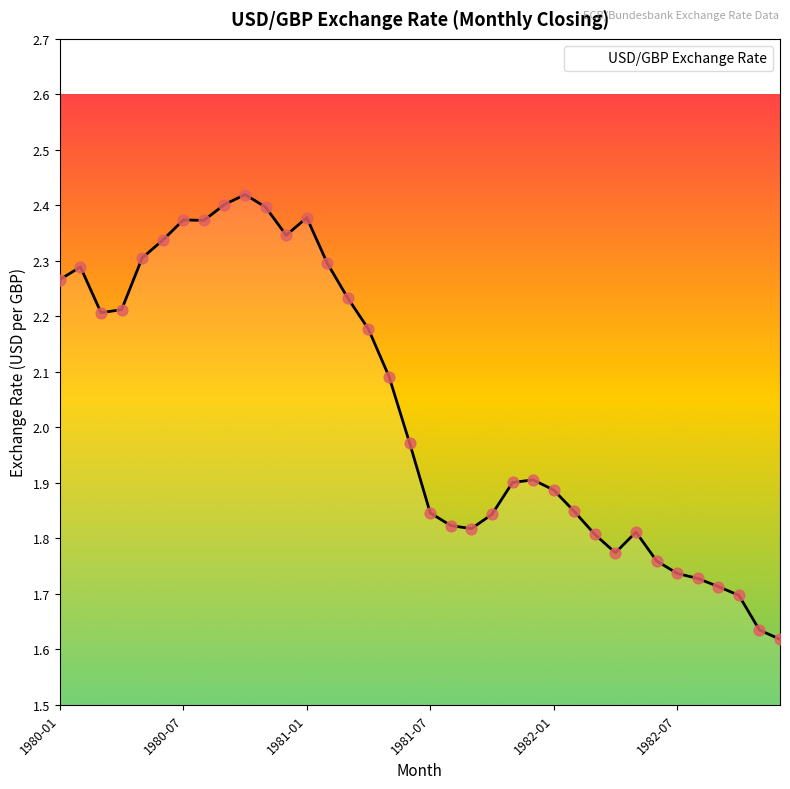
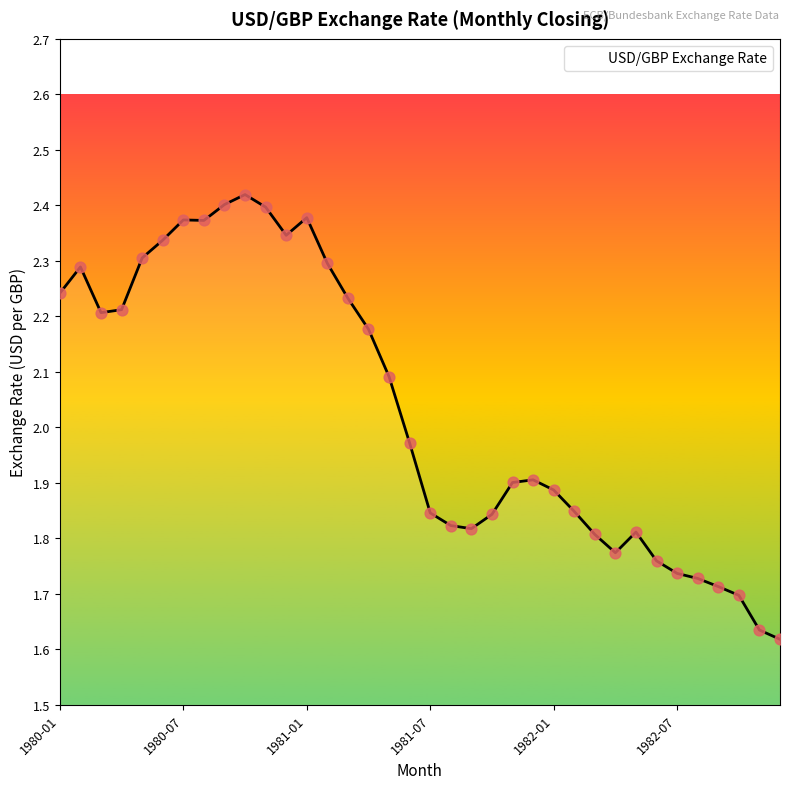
1980-01: 2.27 -> 2.24
